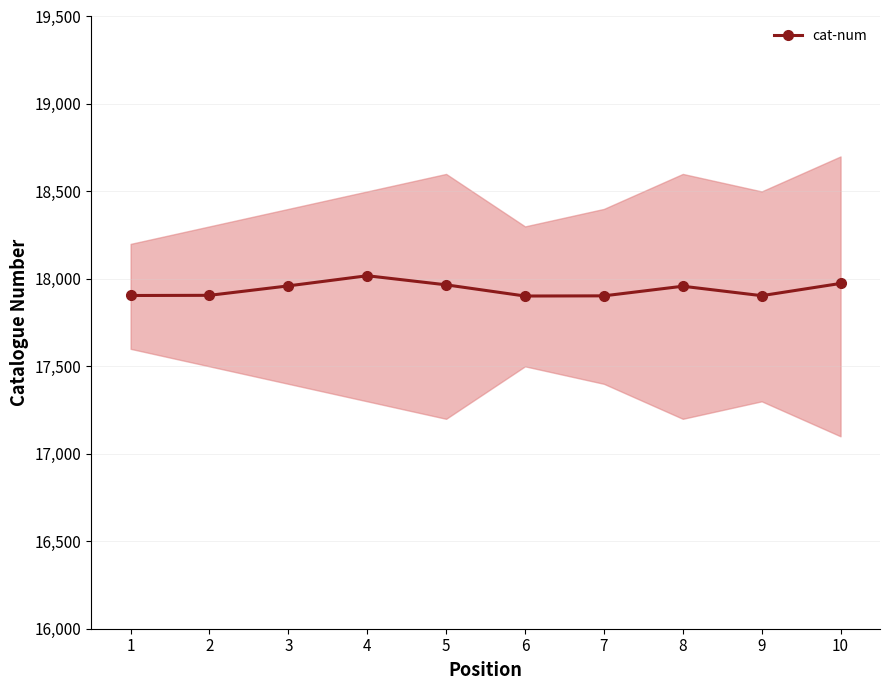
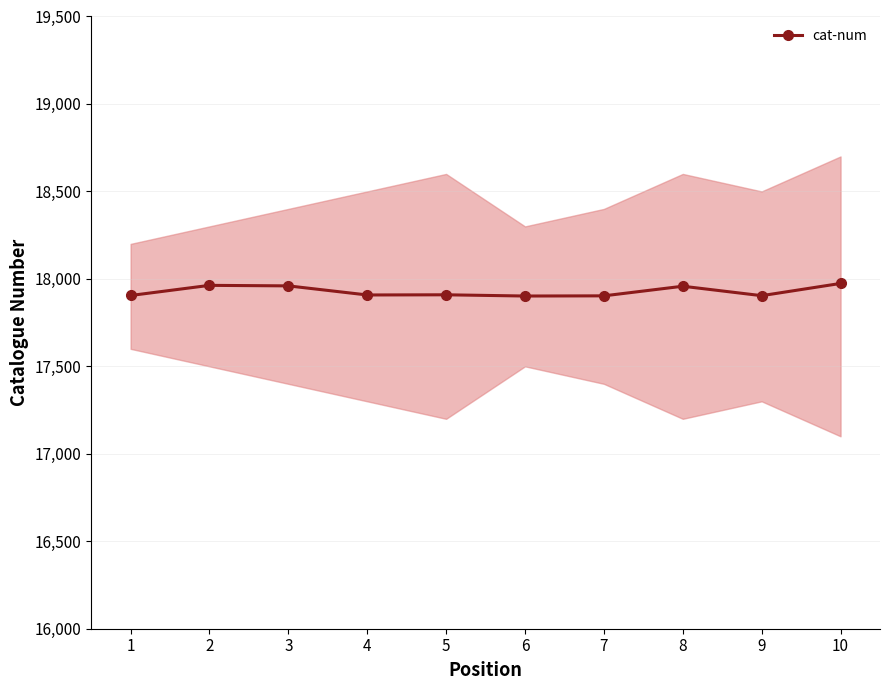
cat-num, 2: 17,910 -> 17,960
cat-num, 4: 18,020 -> 17,910
cat-num, 5: 17,970 -> 17,910
